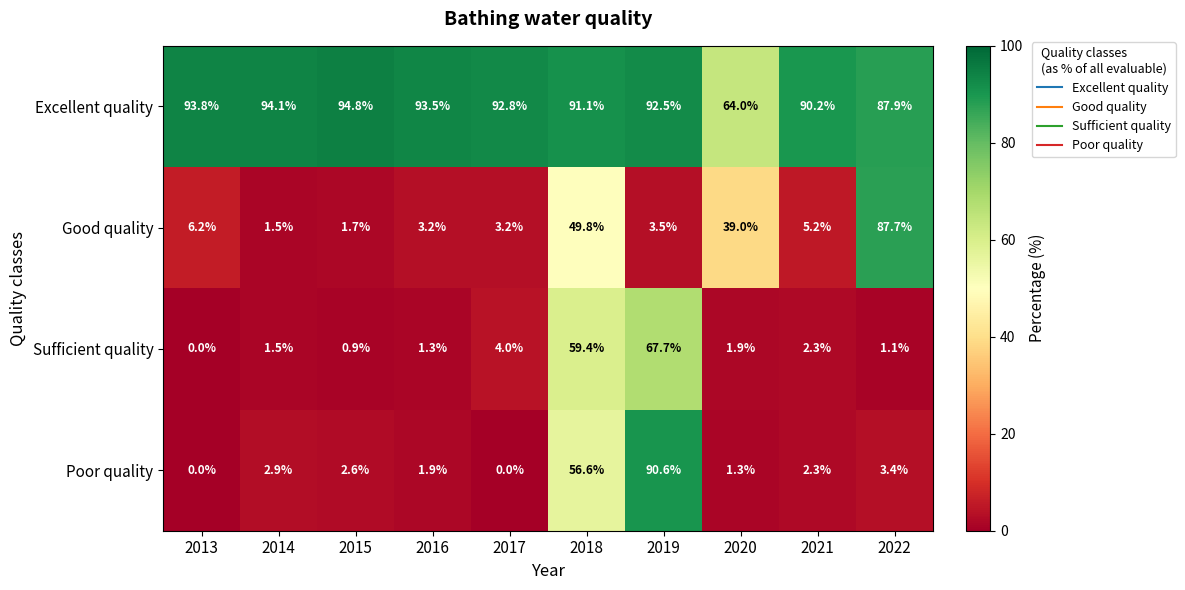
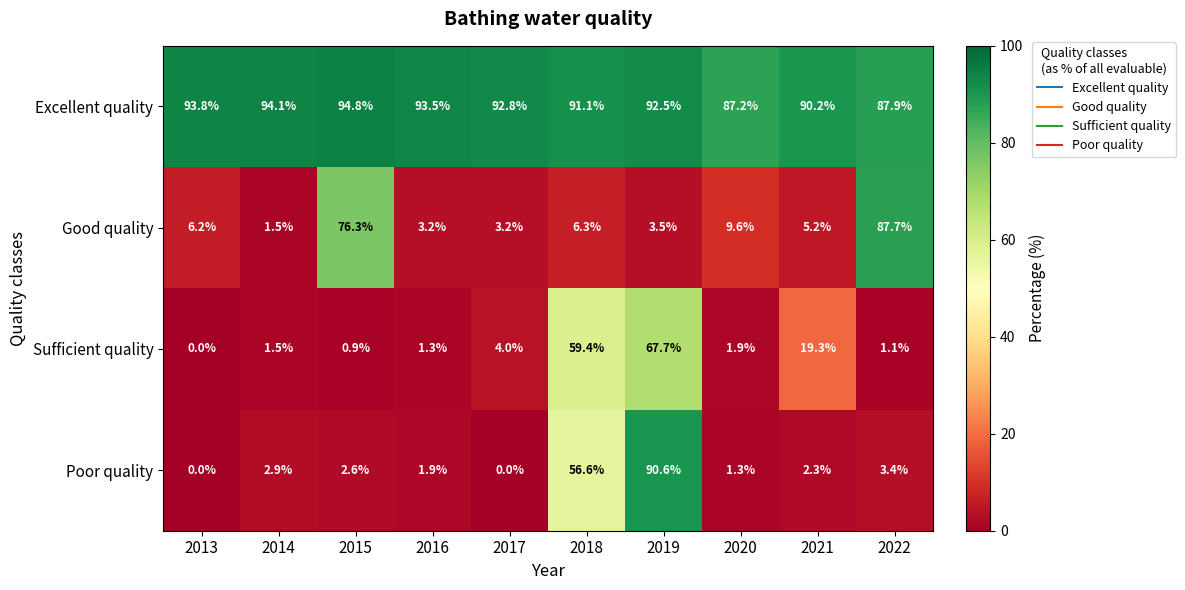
Excellent quality, 2020: 64.0% -> 87.2%
Good quality, 2015: 1.7% -> 76.3%
Good quality, 2018: 49.8% -> 6.3%
Good quality, 2020: 39.0% -> 9.6%
Sufficient quality, 2021: 2.3% -> 19.3%
